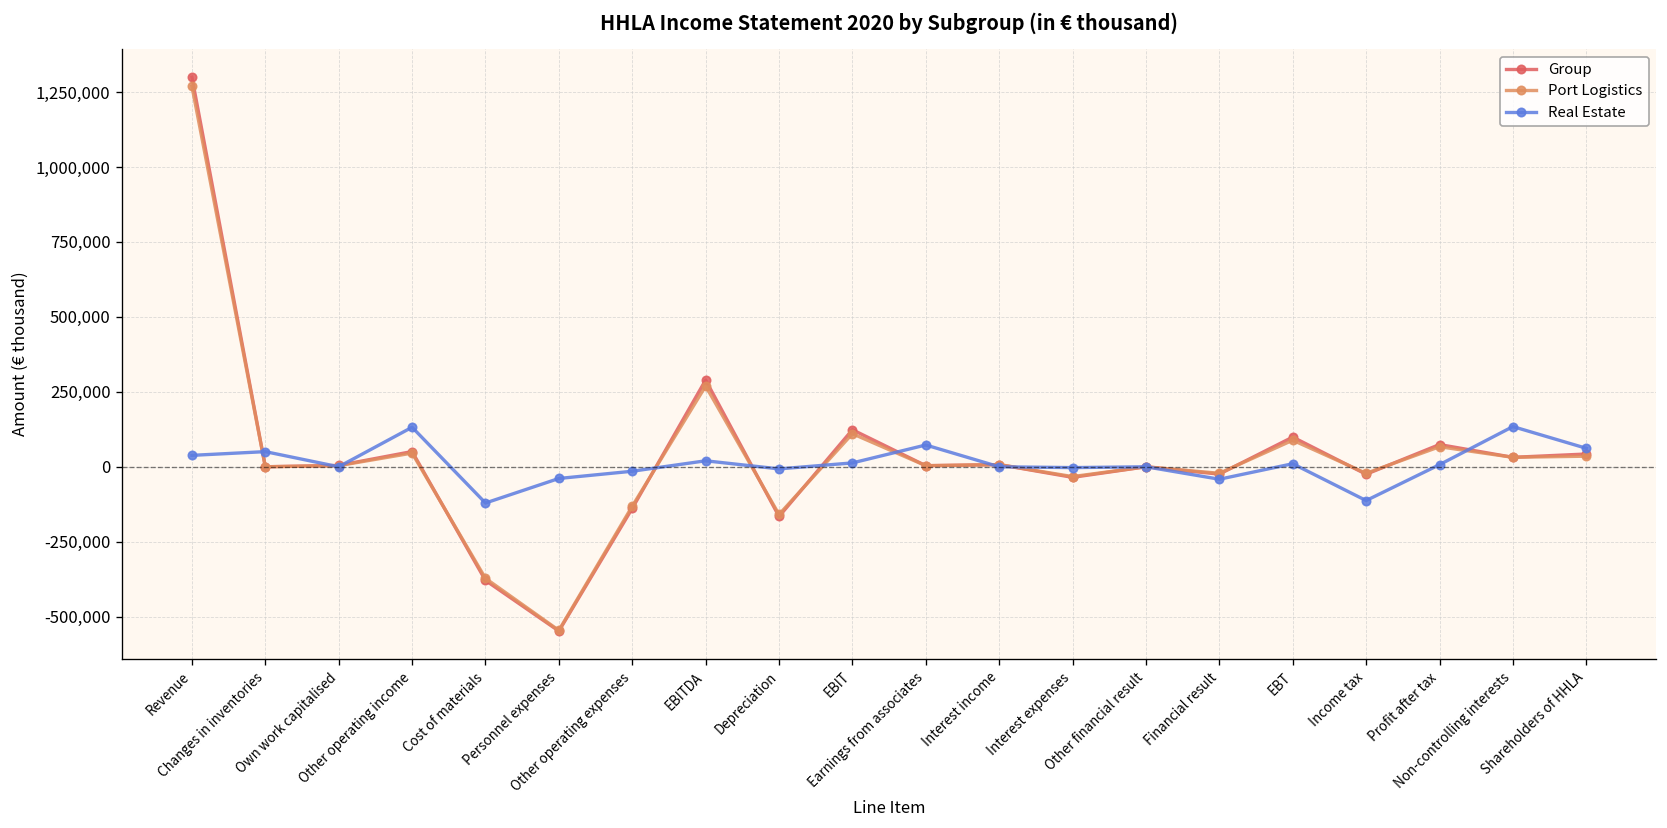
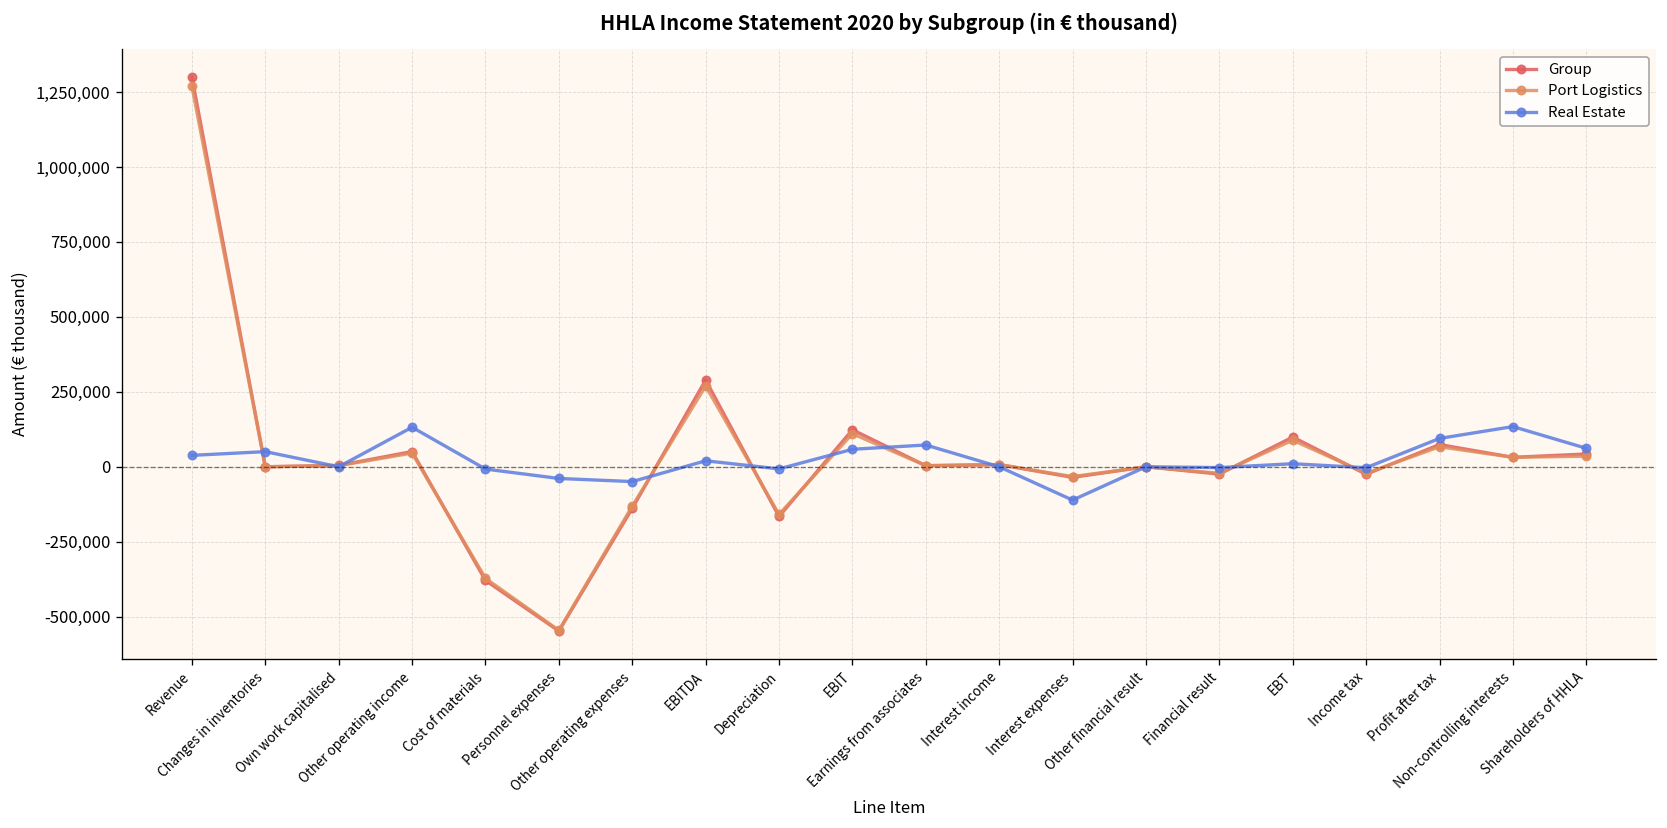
Real Estate, Cost of materials: -120,000 -> -10,000
Real Estate, Other operating expenses: -10,000 -> -50,000
Real Estate, EBIT: 10,000 -> 60,000
Real Estate, Interest expenses: 0 -> -110,000
Real Estate, Financial result: -40,000 -> 0
Real Estate, Income tax: -110,000 -> 0
Real Estate, Profit after tax: 10,000 -> 90,000
